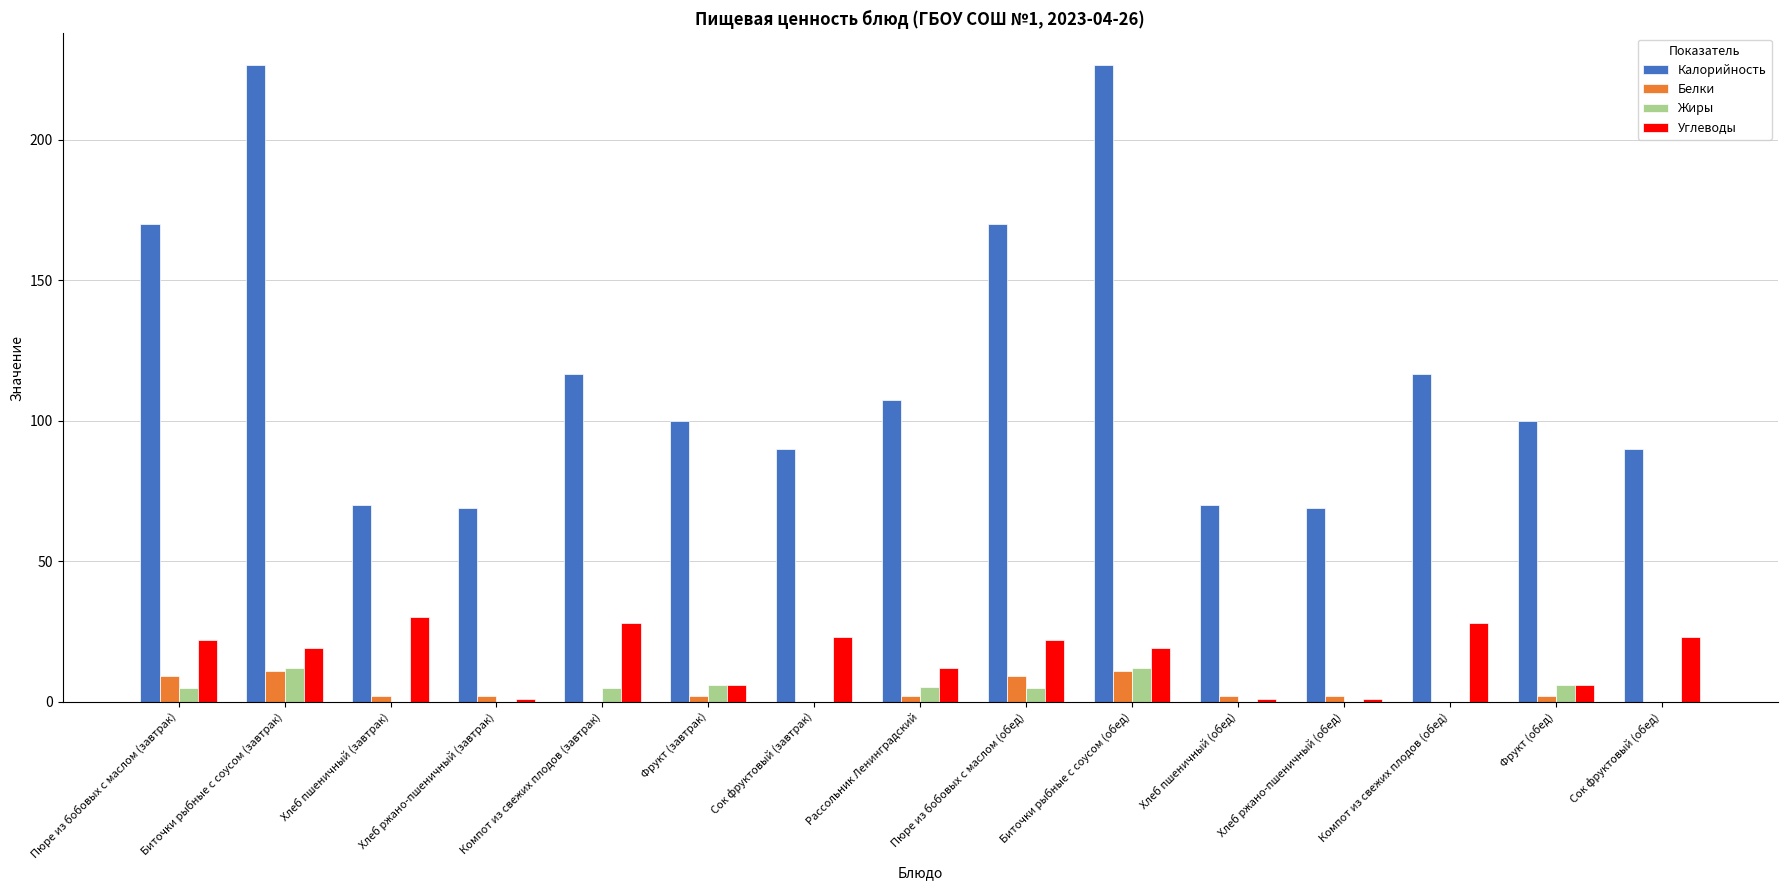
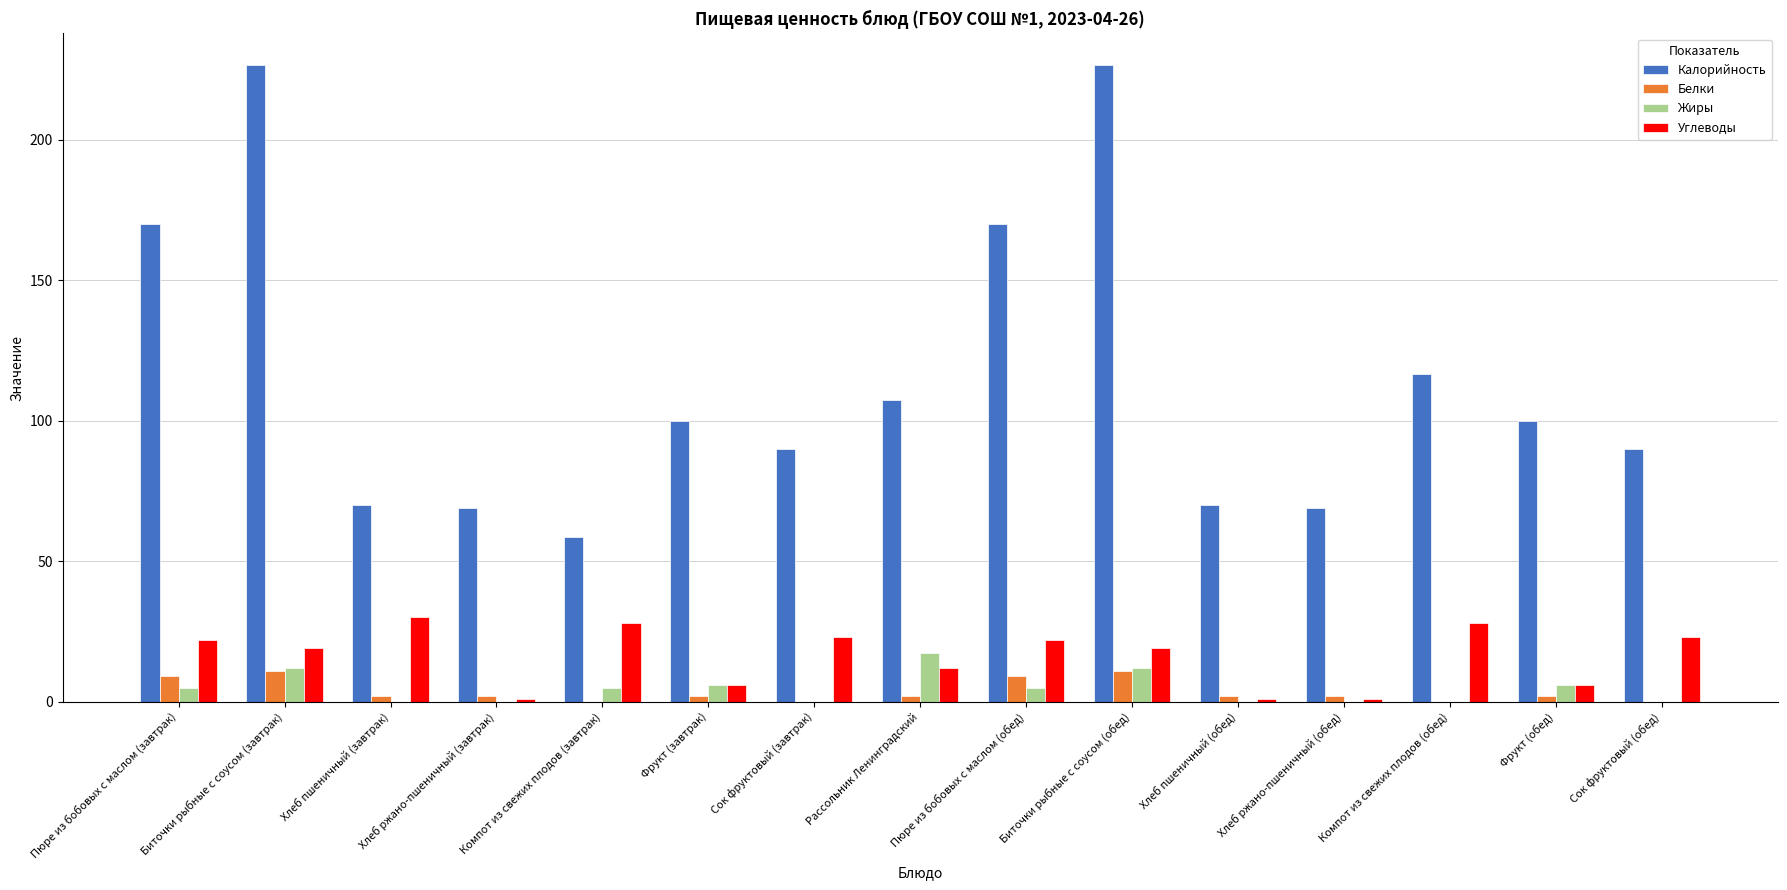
Калорийность, Компот из свежих плодов (завтрак): 117 -> 59
Жиры, Рассольник Ленинградский: 5 -> 17
